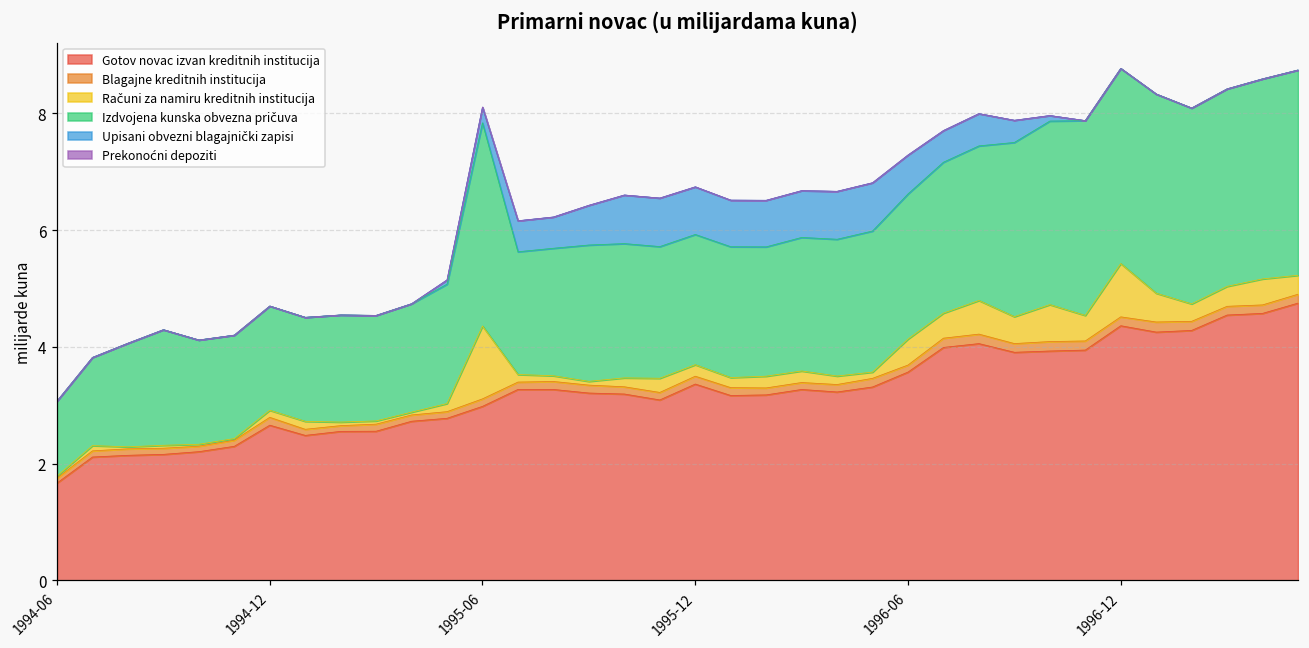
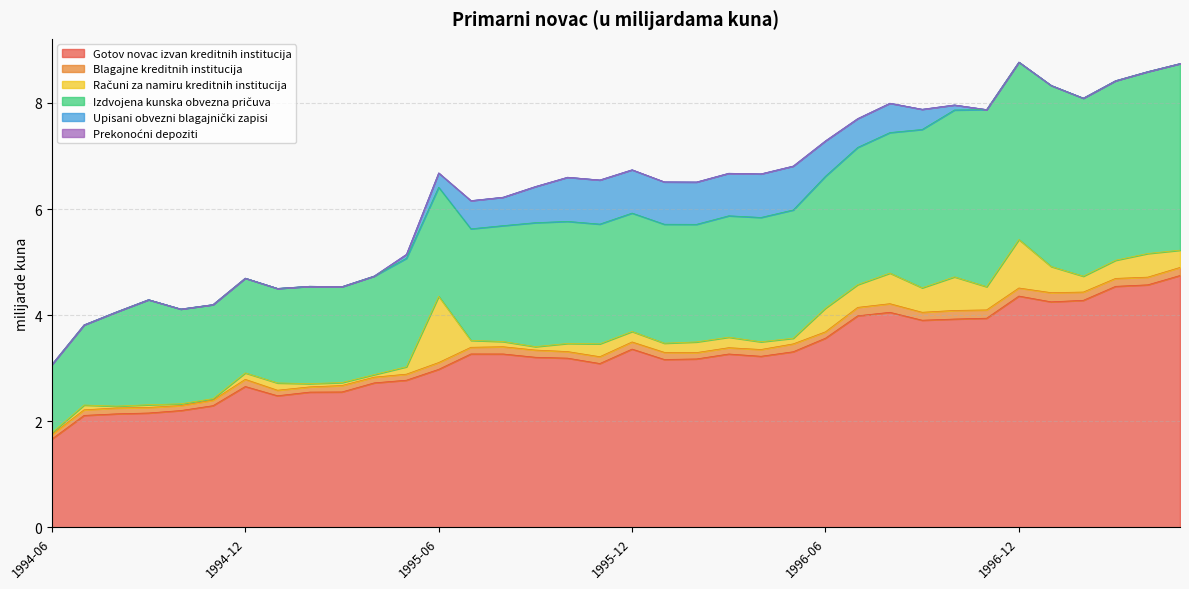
Izdvojena kunska obvezna pričuva, 1995-06: 3.5 -> 2.1
